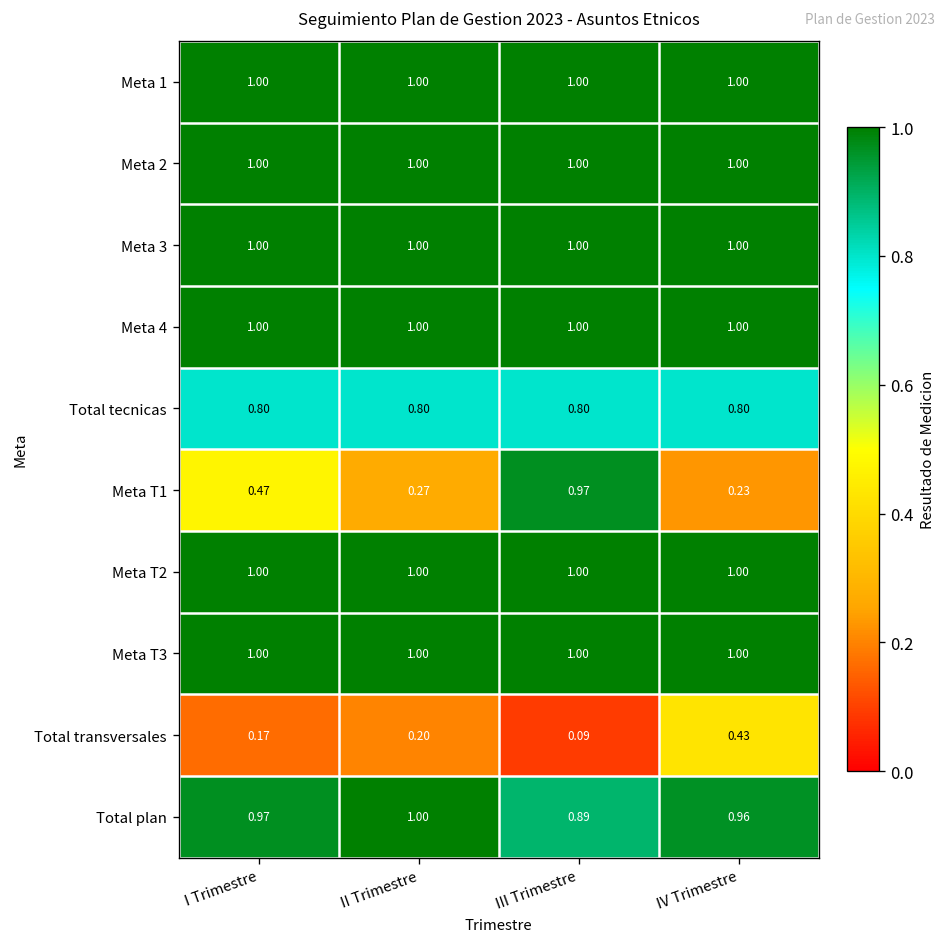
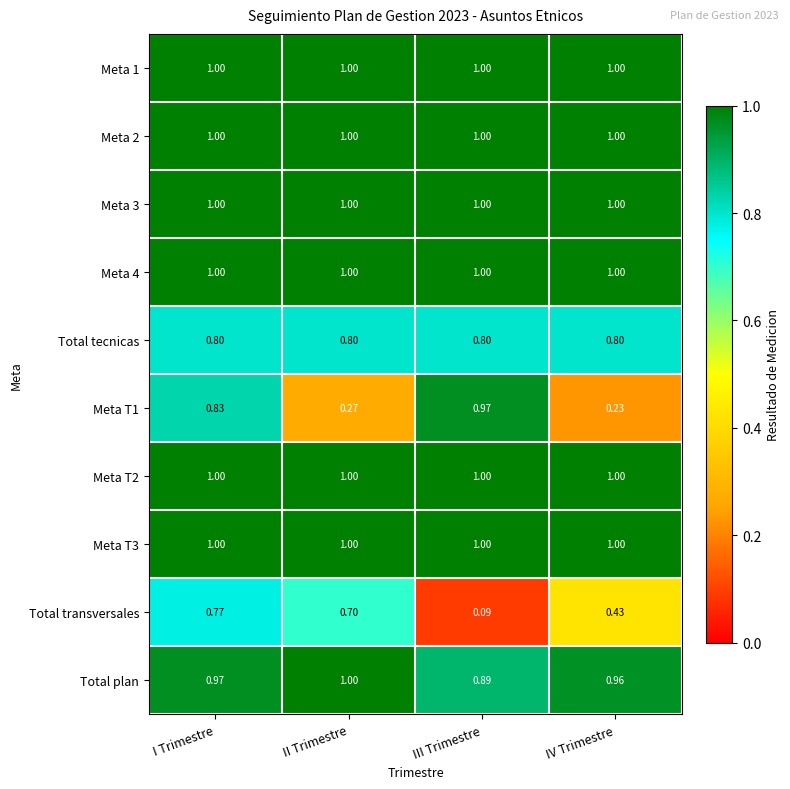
Meta T1, I Trimestre: 0.47 -> 0.83
Total transversales, I Trimestre: 0.17 -> 0.77
Total transversales, II Trimestre: 0.20 -> 0.70
